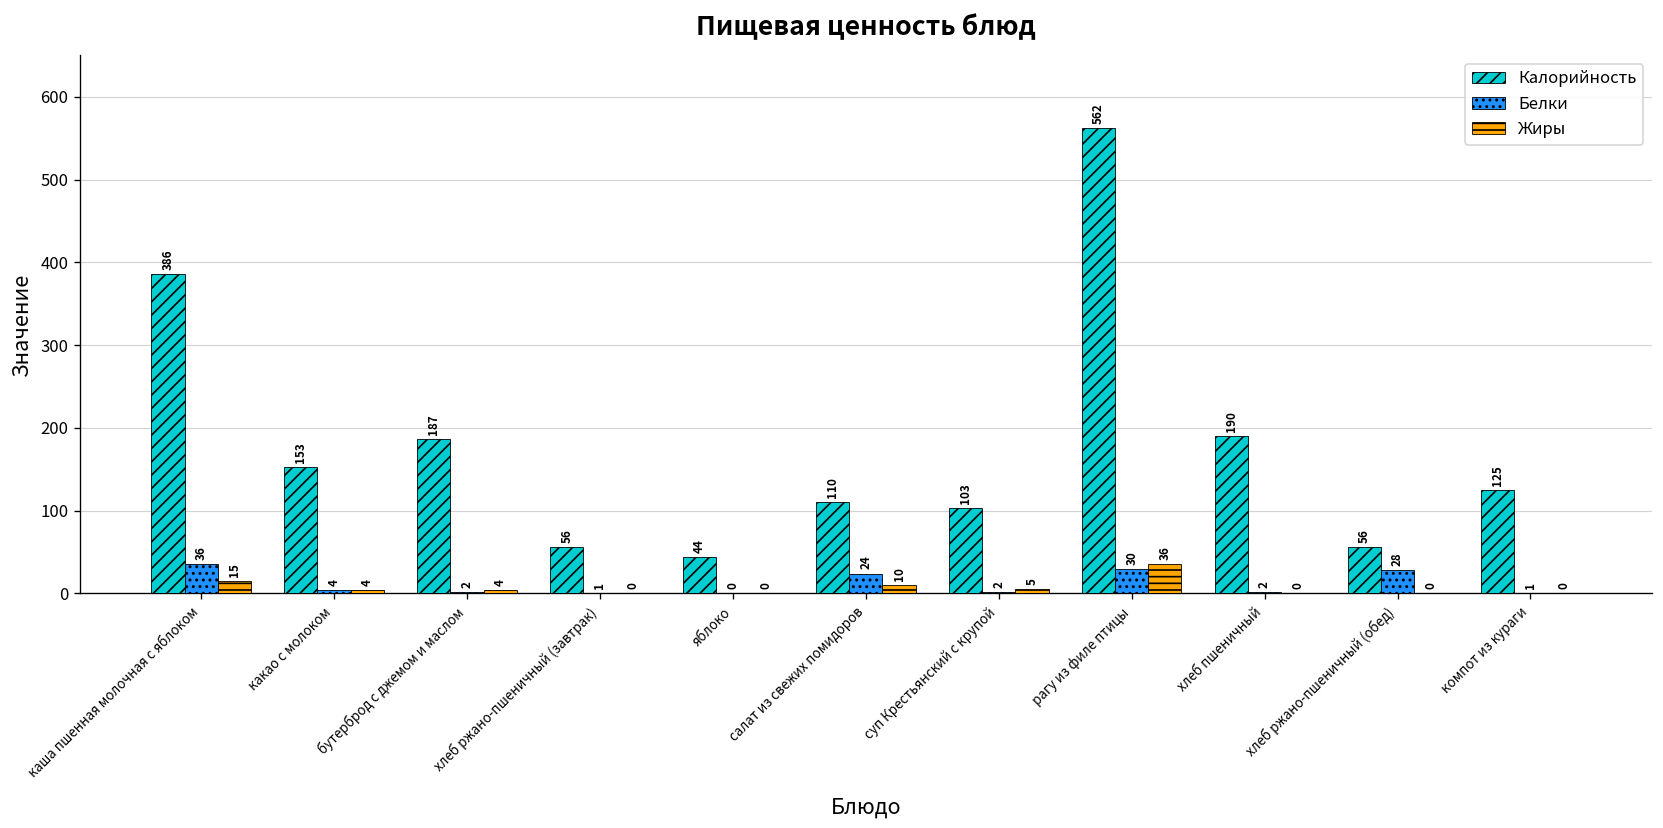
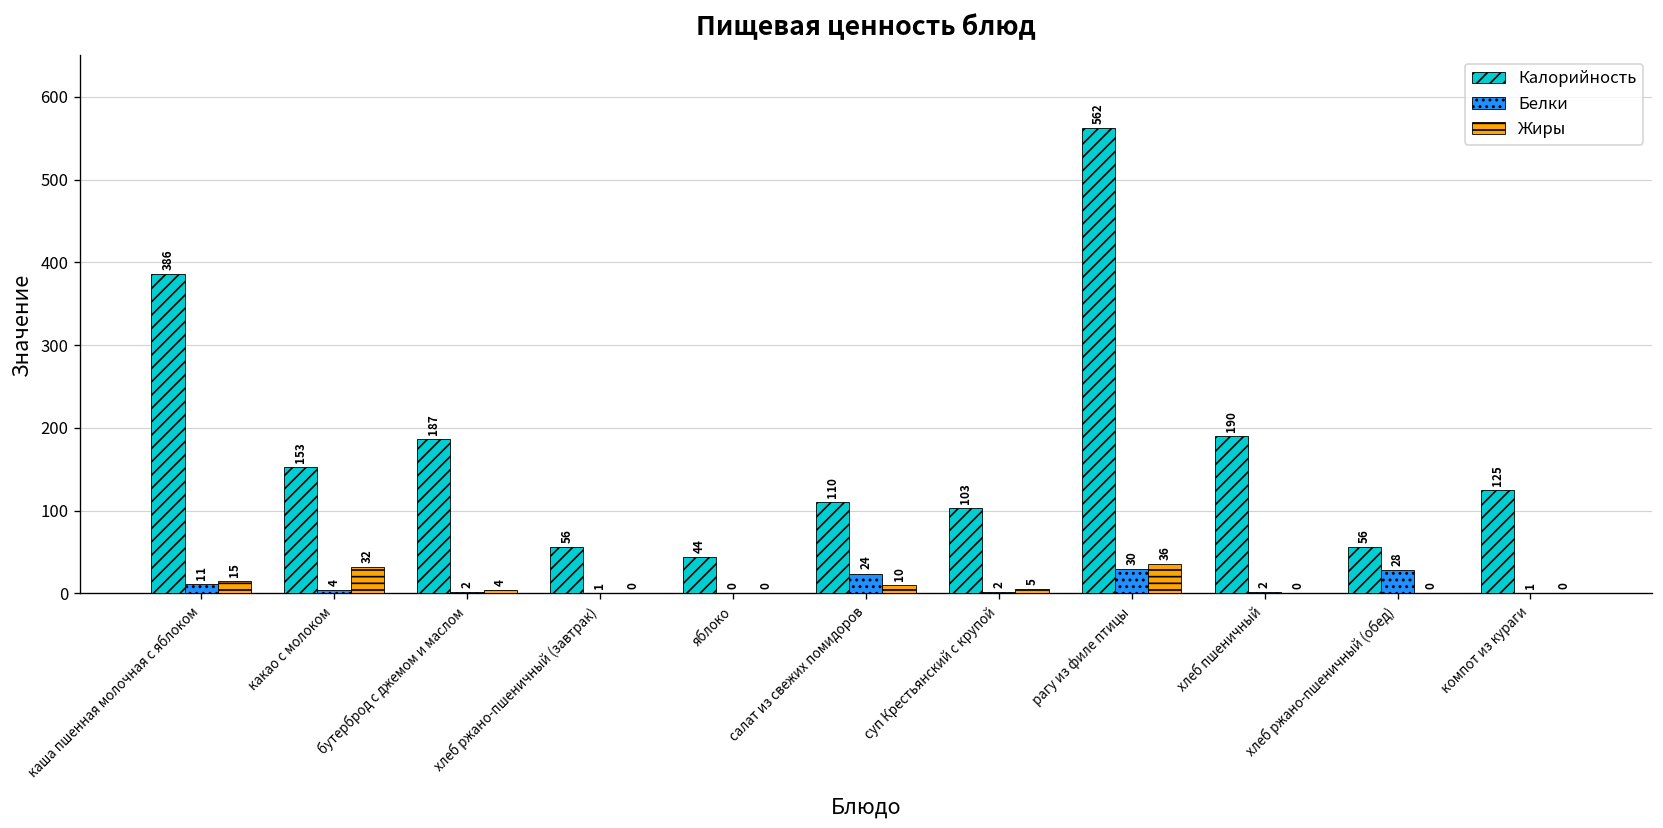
Белки, каша пшенная молочная с яблоком: 36 -> 11
Жиры, какао с молоком: 4 -> 32
